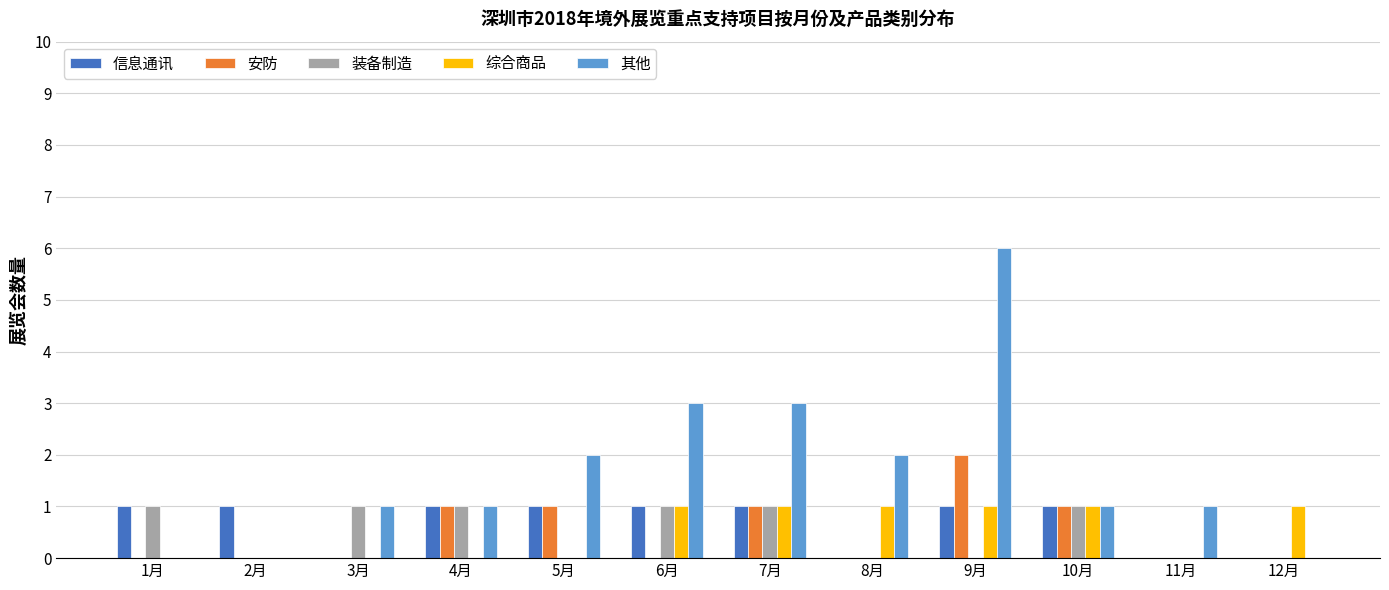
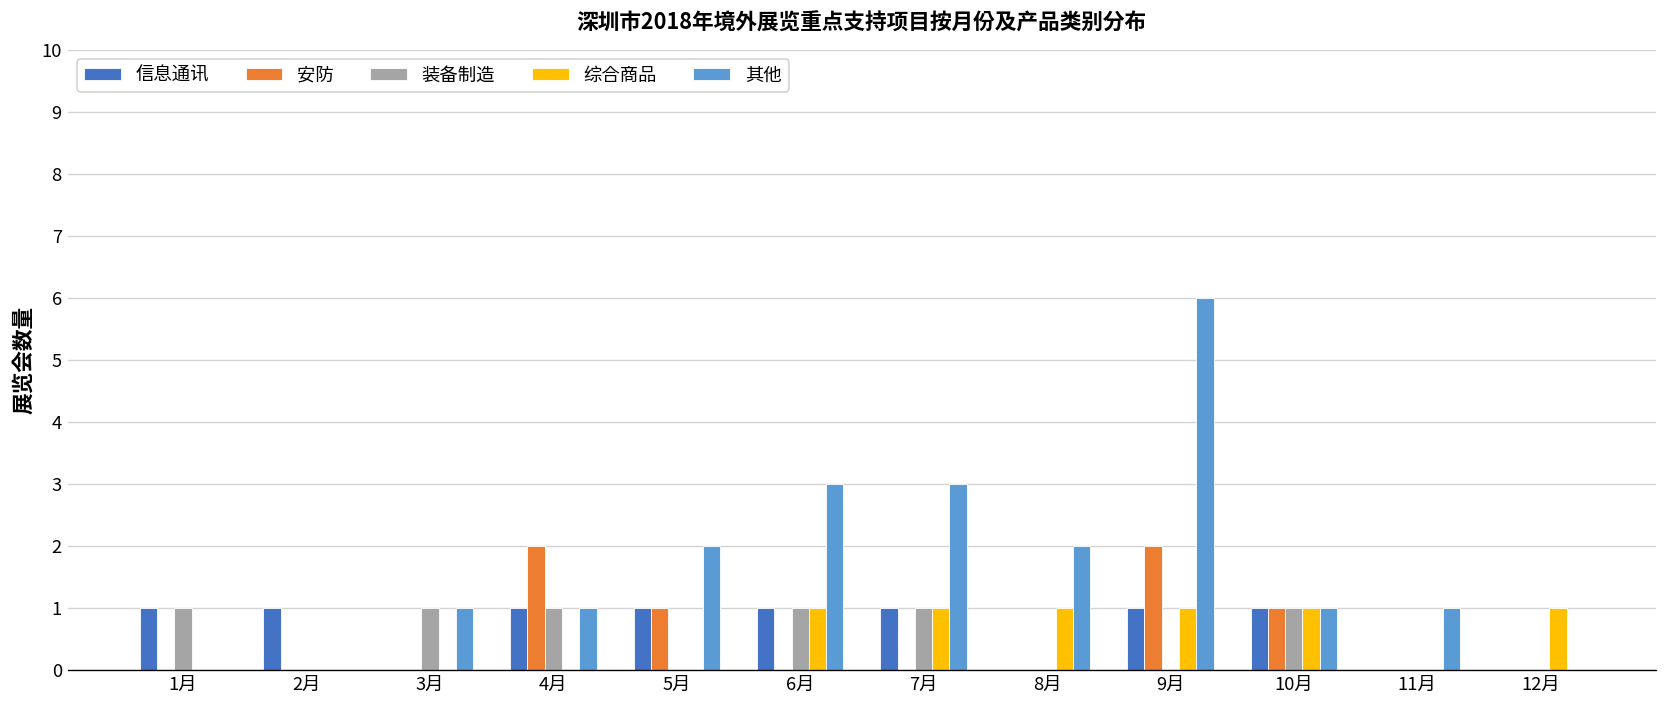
安防, 4月: 1 -> 2
安防, 7月: 1 -> 0
